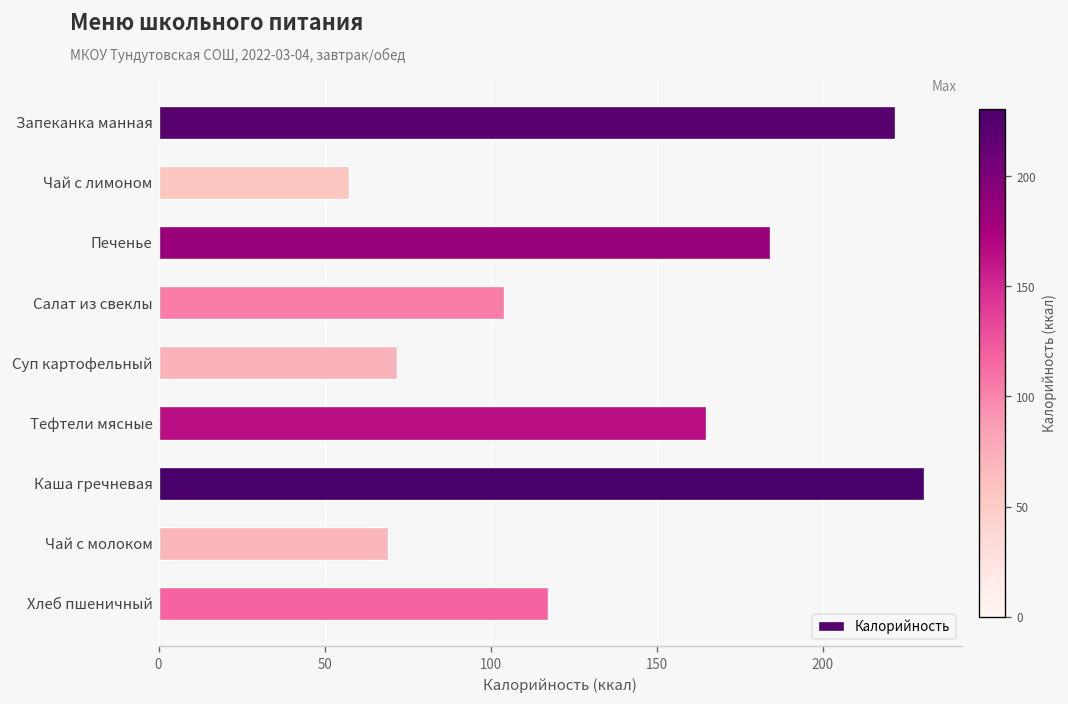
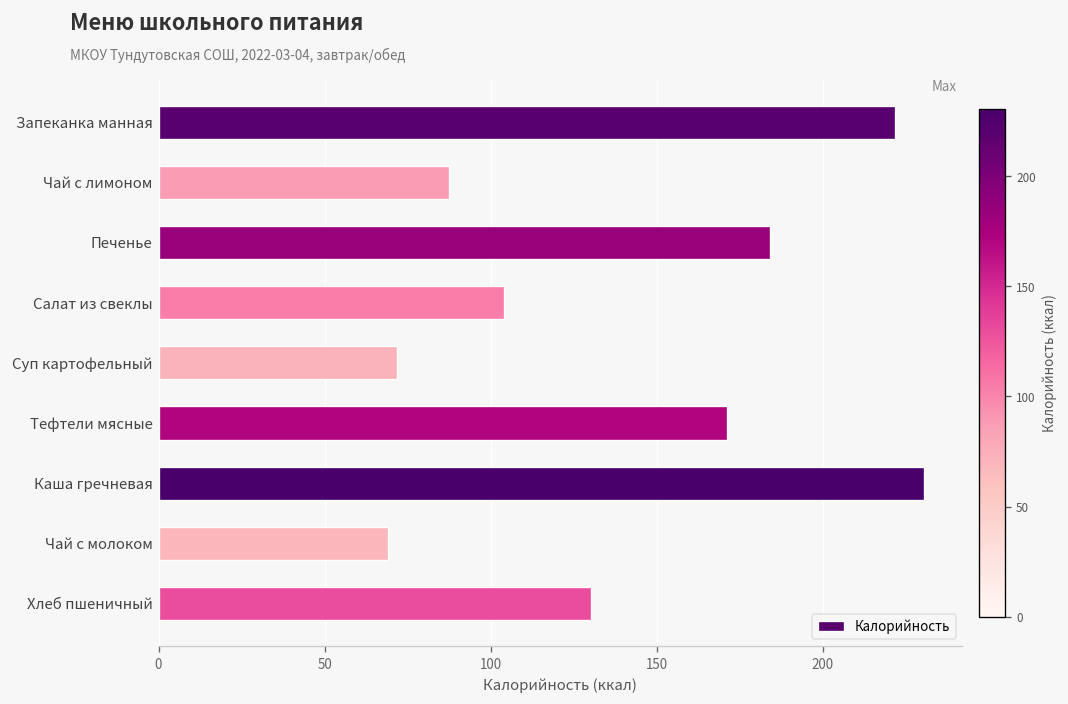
Чай с лимоном: 57 -> 87
Тефтели мясные: 165 -> 171
Хлеб пшеничный: 117 -> 130
